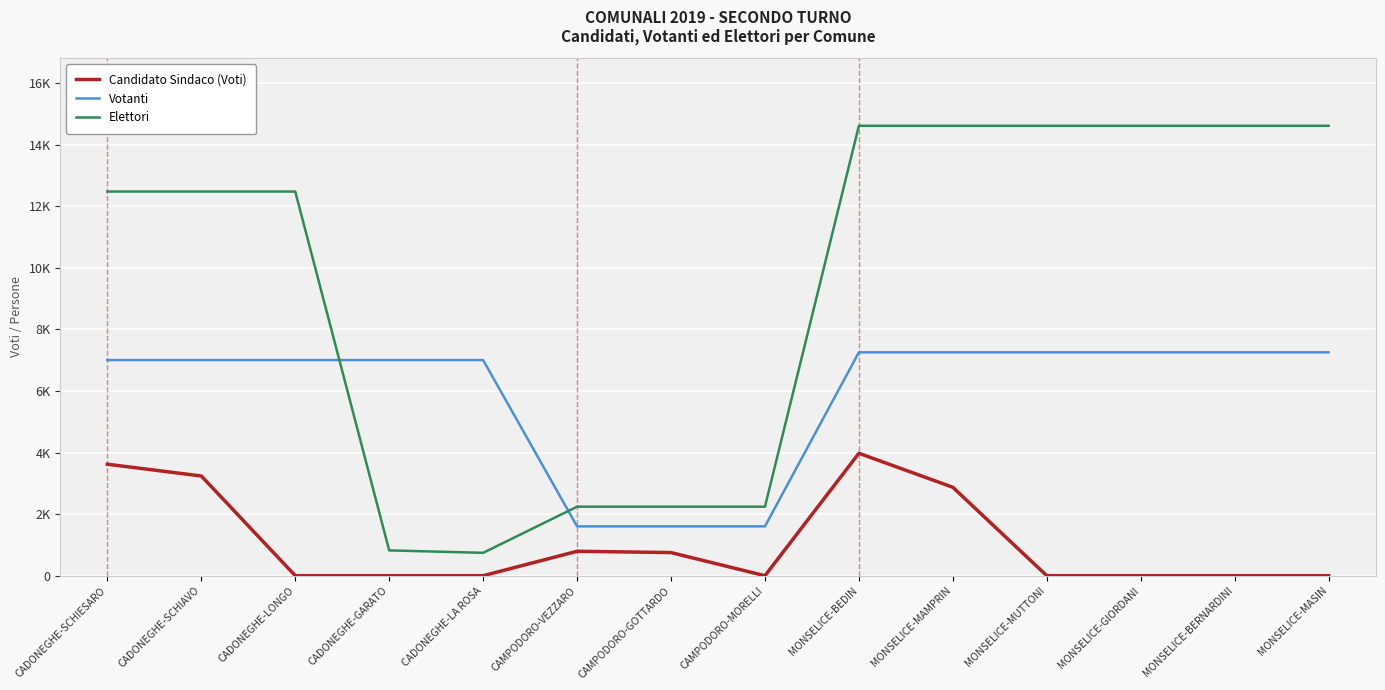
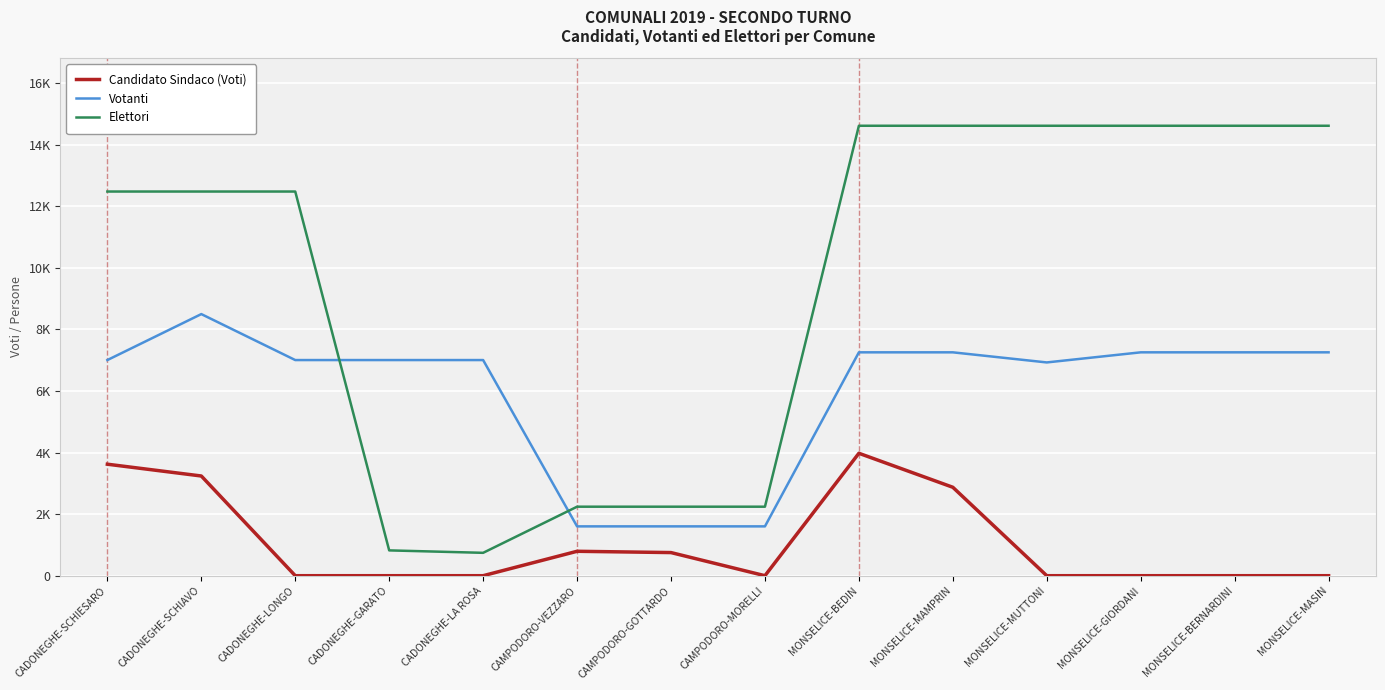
Votanti, CADONEGHE-SCHIAVO: 7000 -> 8500
Votanti, MONSELICE-MUTTONI: 7300 -> 6900
